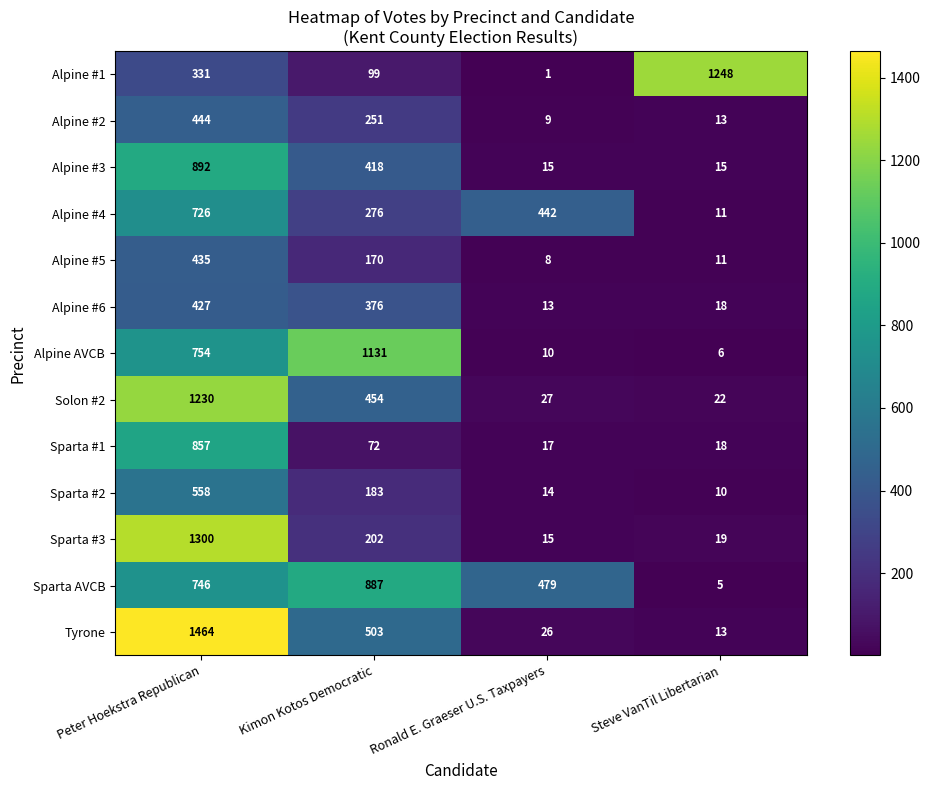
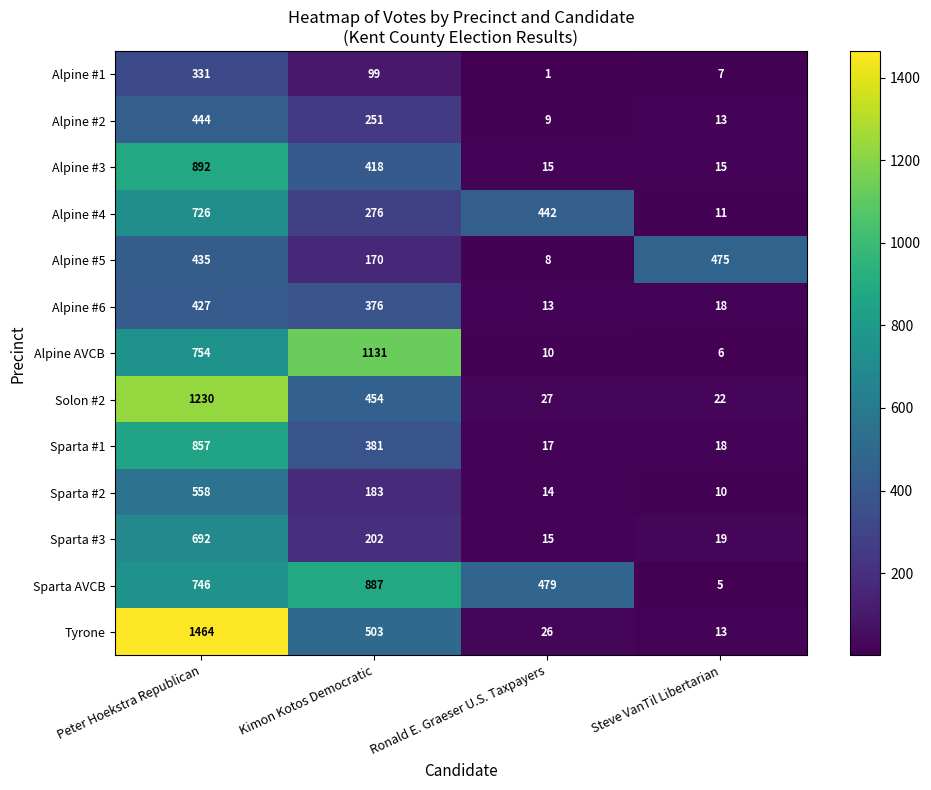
Alpine #1, Steve VanTil Libertarian: 1248 -> 7
Alpine #5, Steve VanTil Libertarian: 11 -> 475
Sparta #1, Kimon Kotos Democratic: 72 -> 381
Sparta #3, Peter Hoekstra Republican: 1300 -> 692
